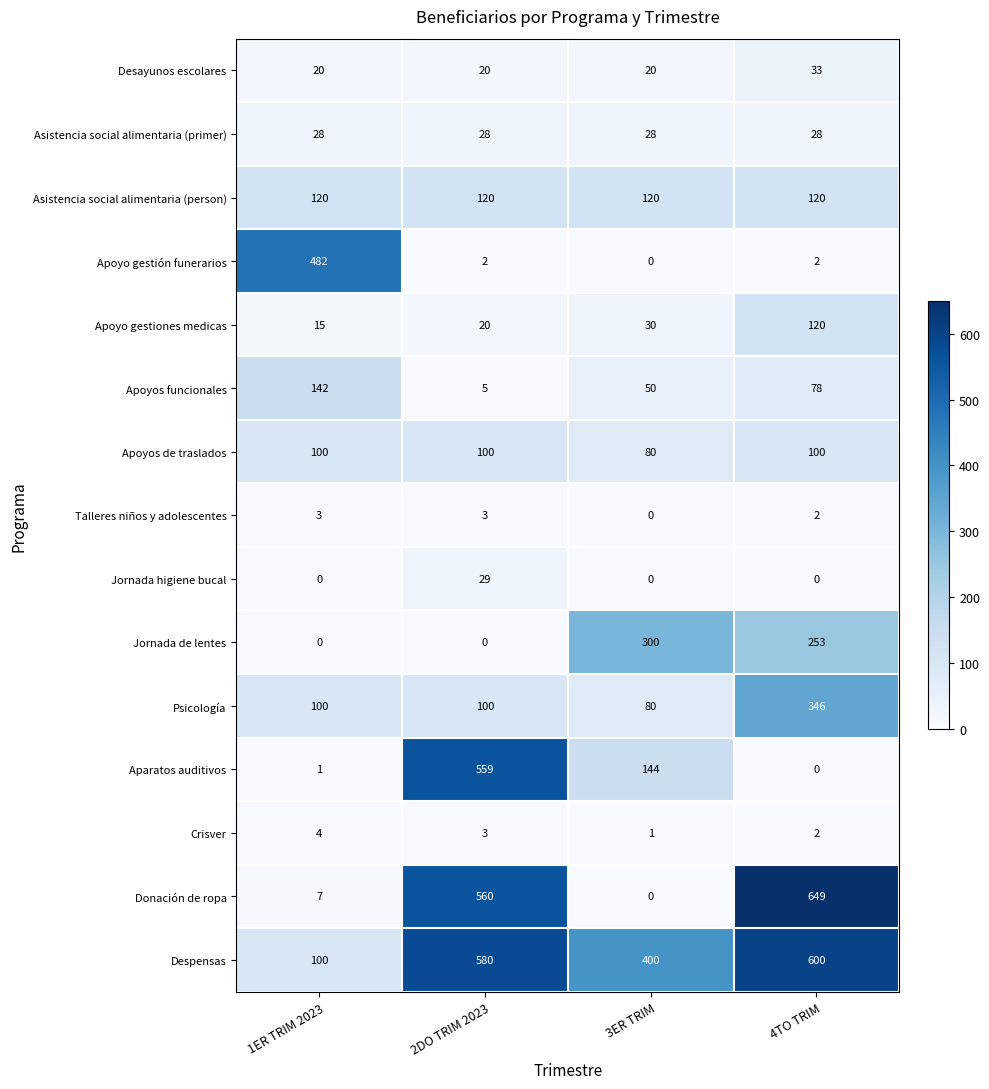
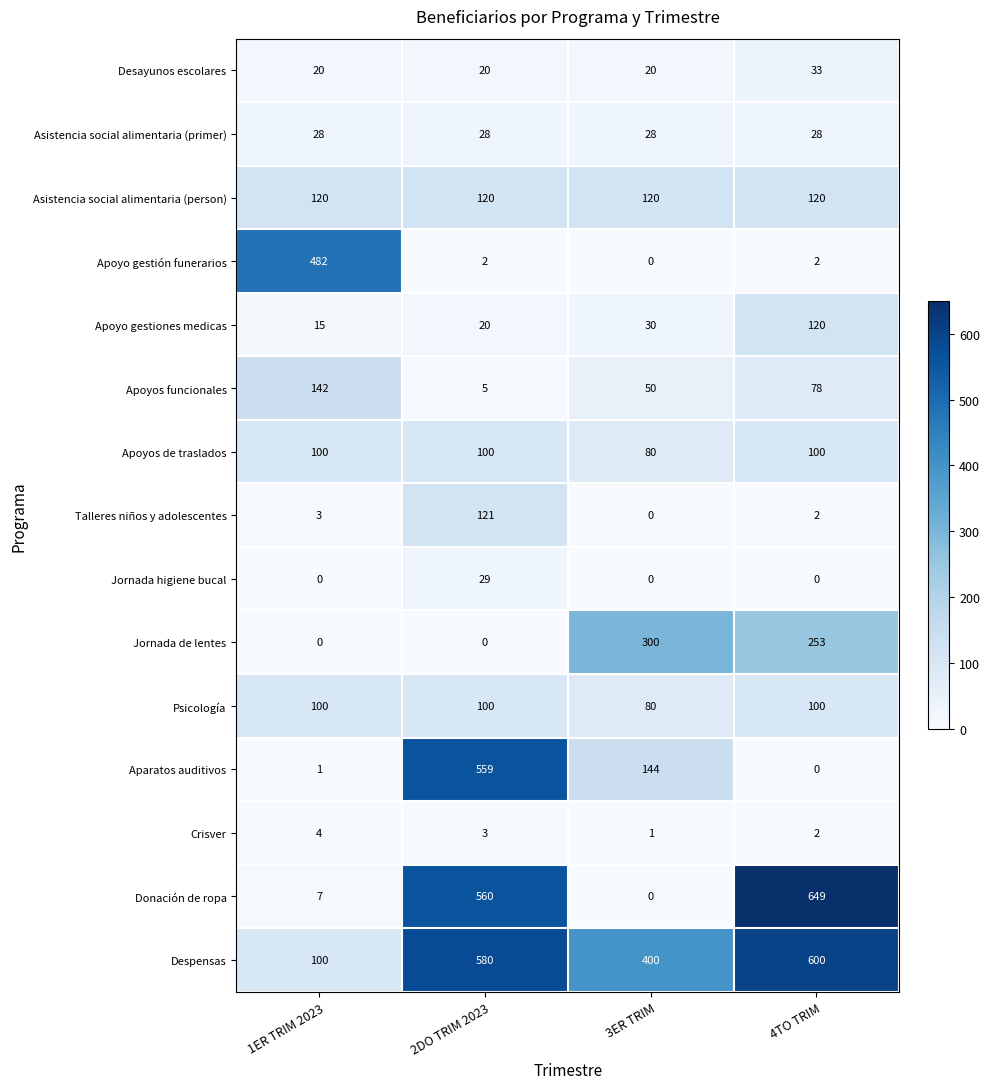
Talleres niños y adolescentes, 2DO TRIM 2023: 3 -> 121
Psicología, 4TO TRIM: 346 -> 100
